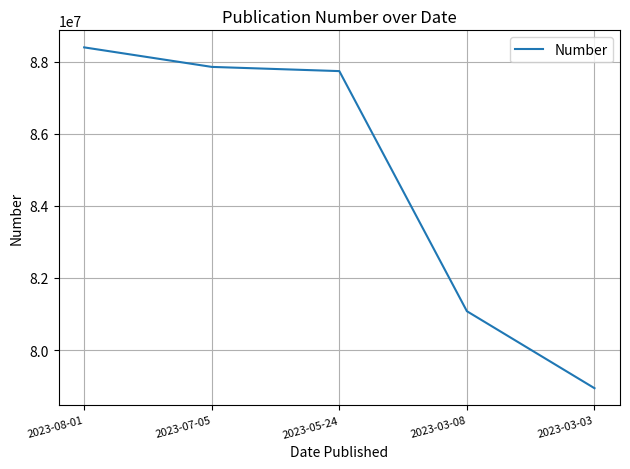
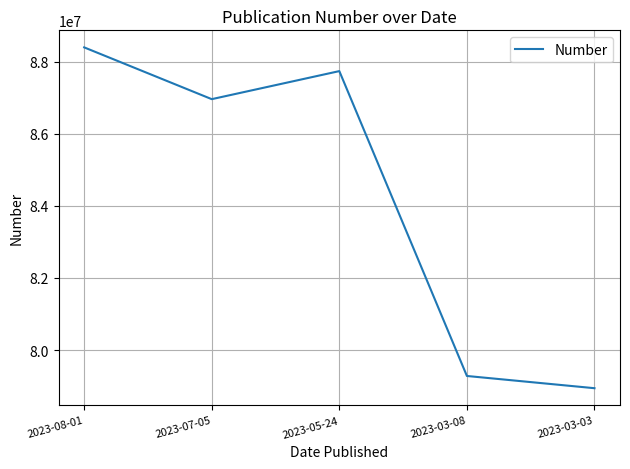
2023-07-05: 87900000 -> 87000000
2023-03-08: 81100000 -> 79300000
